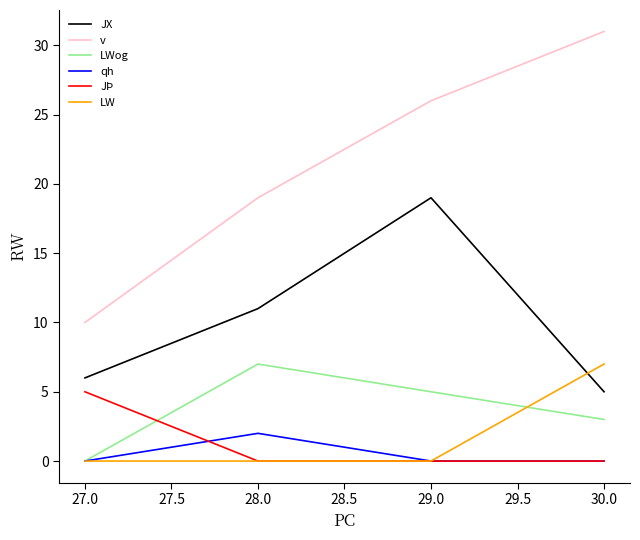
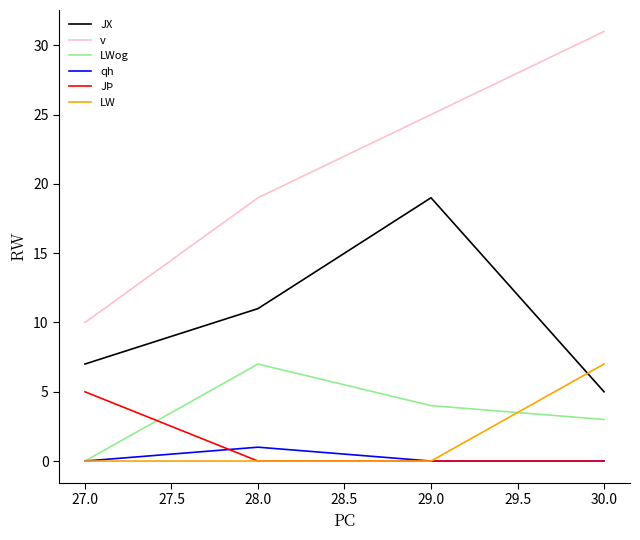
JX, 27.0: 6 -> 7
qh, 28.0: 2 -> 1
v, 29.0: 26 -> 25
LWog, 29.0: 5 -> 4
